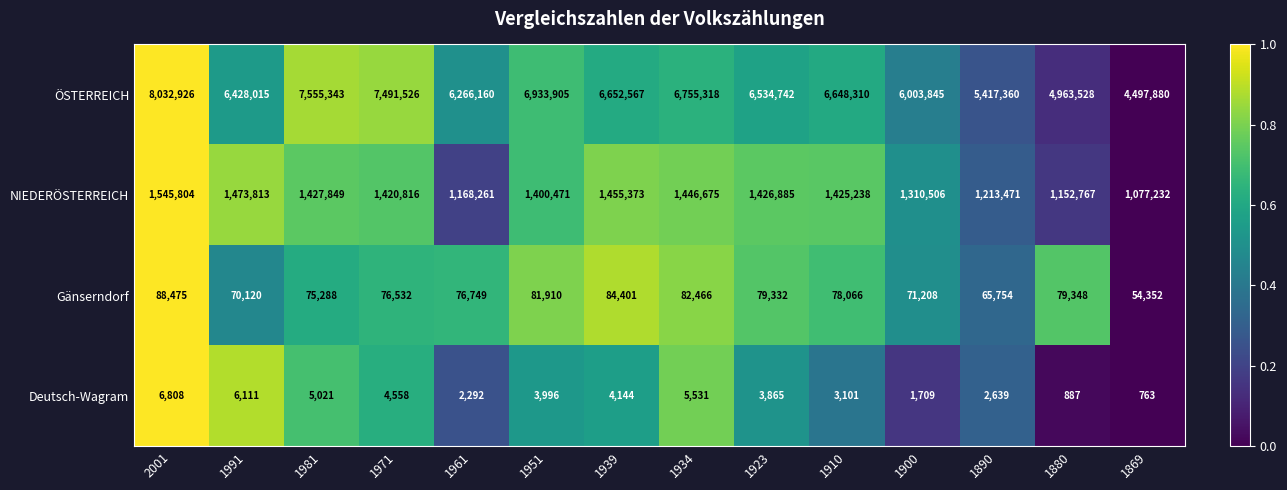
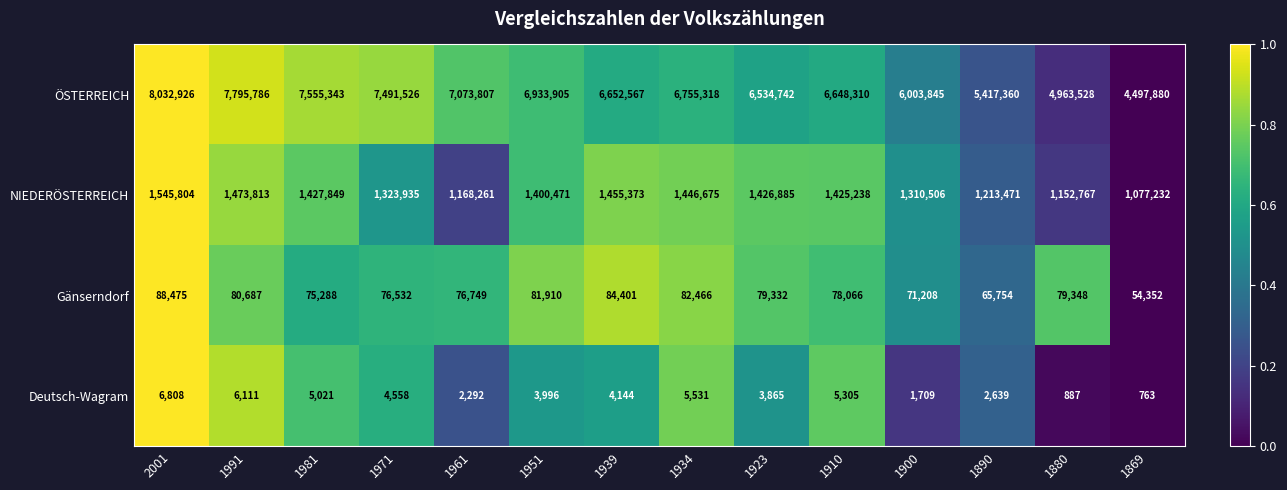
ÖSTERREICH, 1991: 6,428,015 -> 7,795,786
ÖSTERREICH, 1961: 6,266,160 -> 7,073,807
NIEDERÖSTERREICH, 1971: 1,420,816 -> 1,323,935
Gänserndorf, 1991: 70,120 -> 80,687
Deutsch-Wagram, 1910: 3,101 -> 5,305
